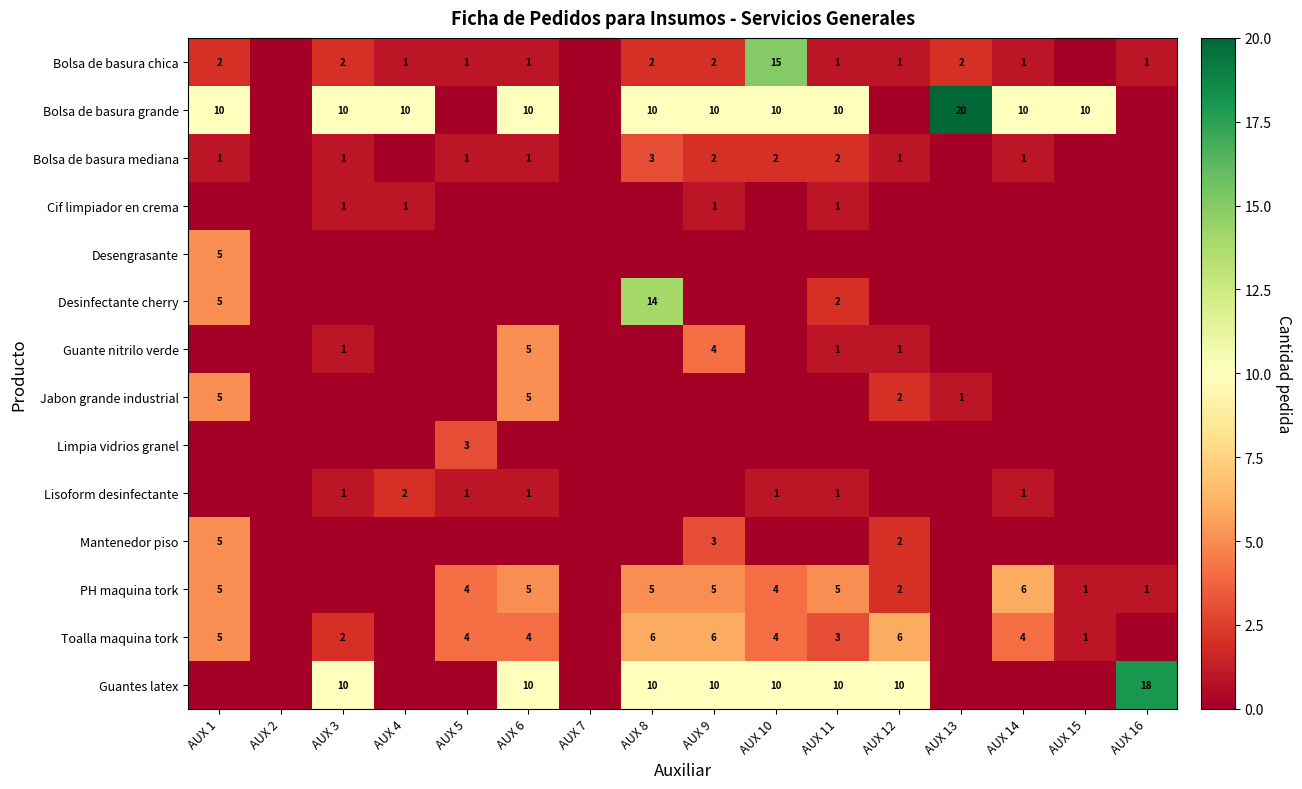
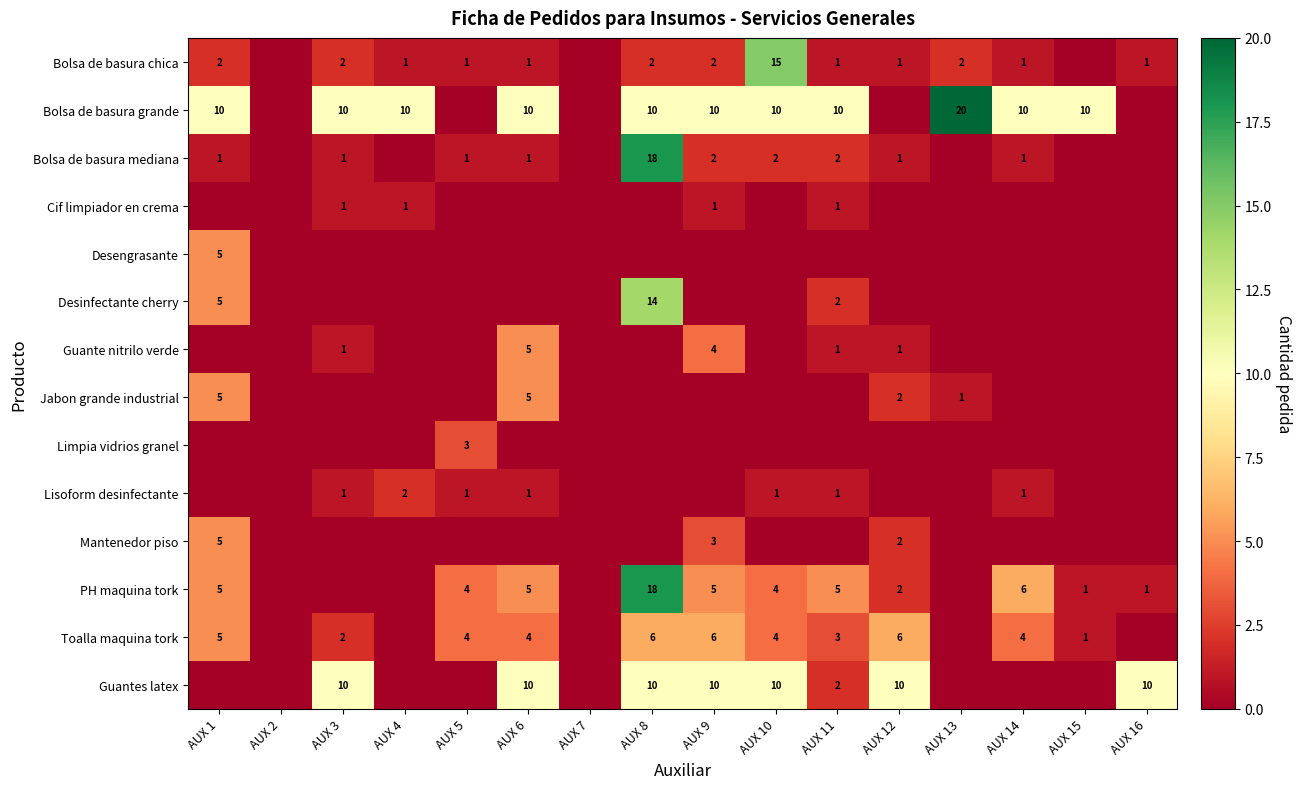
Bolsa de basura mediana, AUX 8: 3 -> 18
PH maquina tork, AUX 8: 5 -> 18
Guantes latex, AUX 11: 10 -> 2
Guantes latex, AUX 16: 18 -> 10
